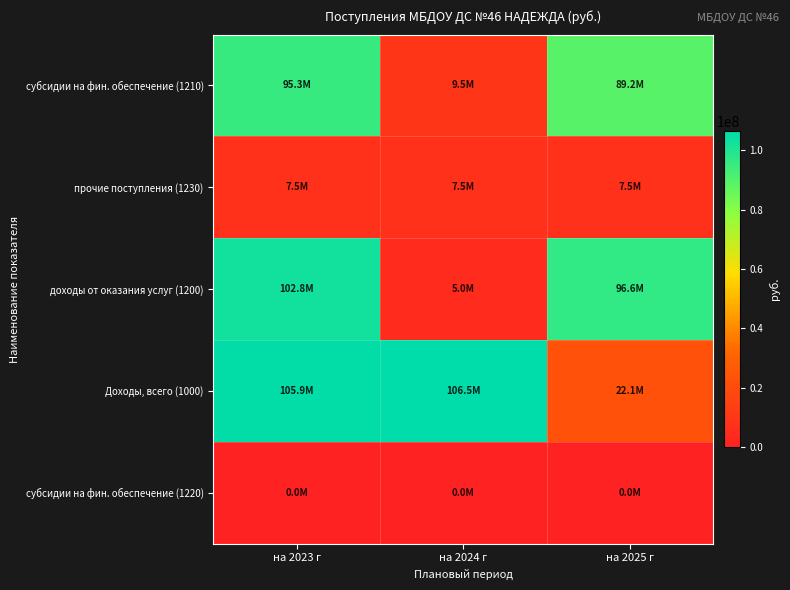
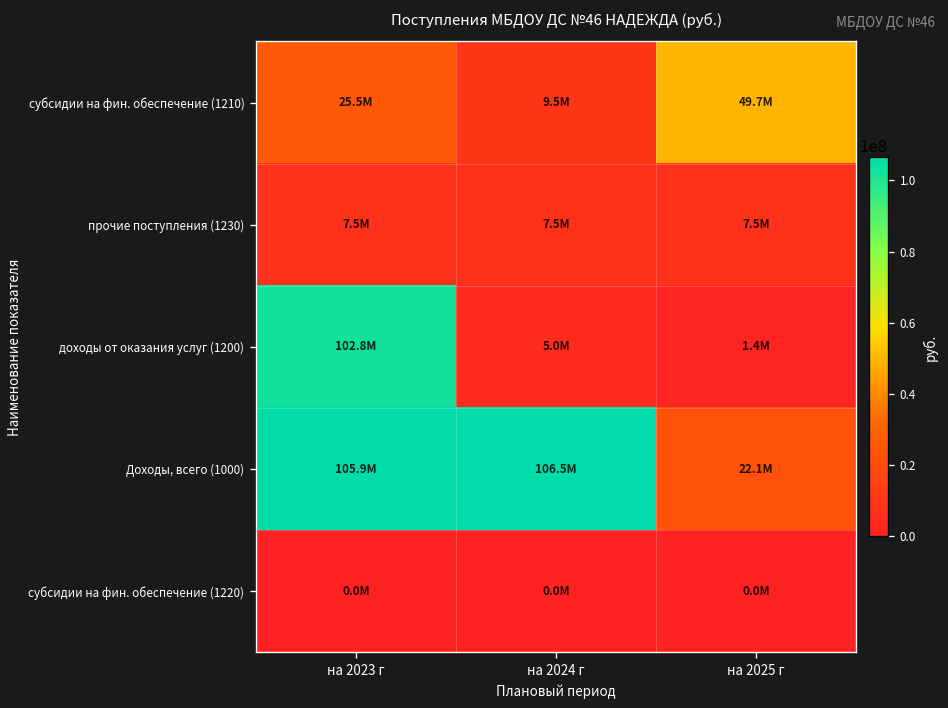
субсидии на фин. обеспечение (1210), на 2023 г: 95.3M -> 25.5M
субсидии на фин. обеспечение (1210), на 2025 г: 89.2M -> 49.7M
доходы от оказания услуг (1200), на 2025 г: 96.6M -> 1.4M
